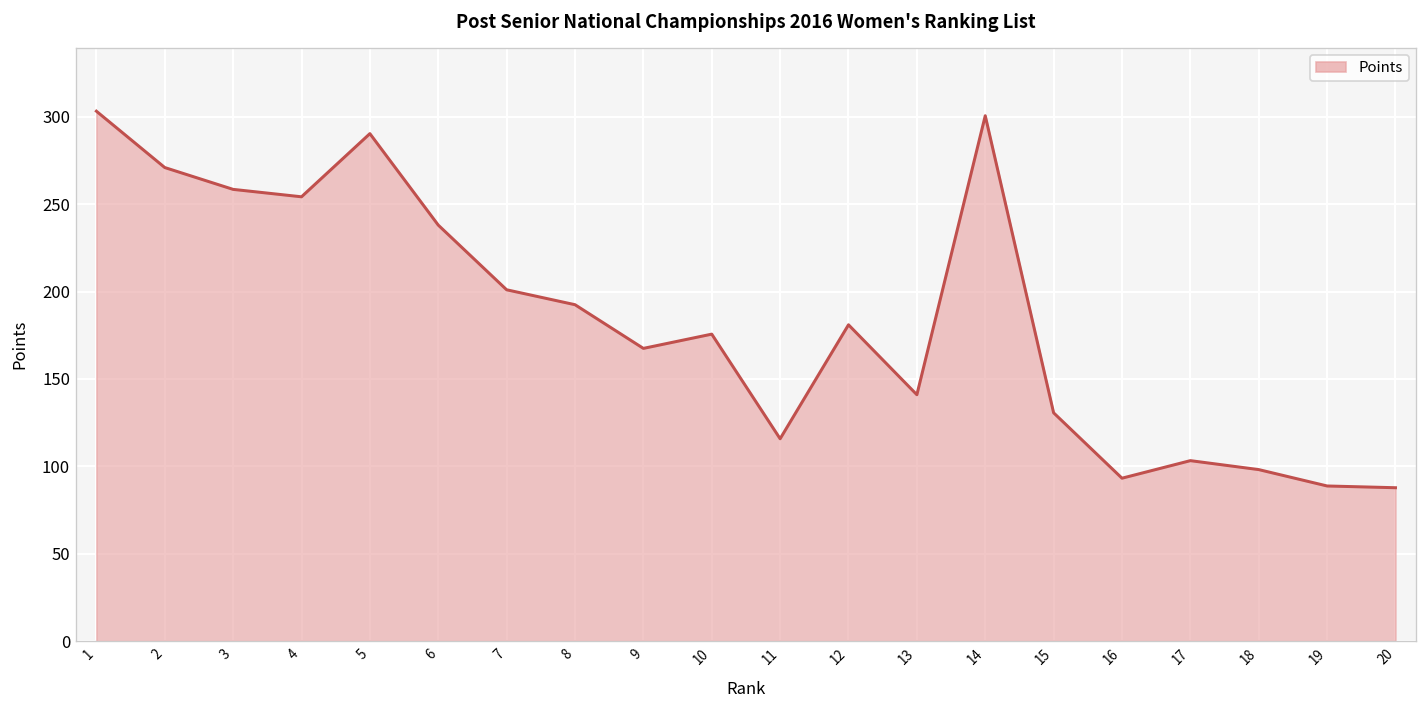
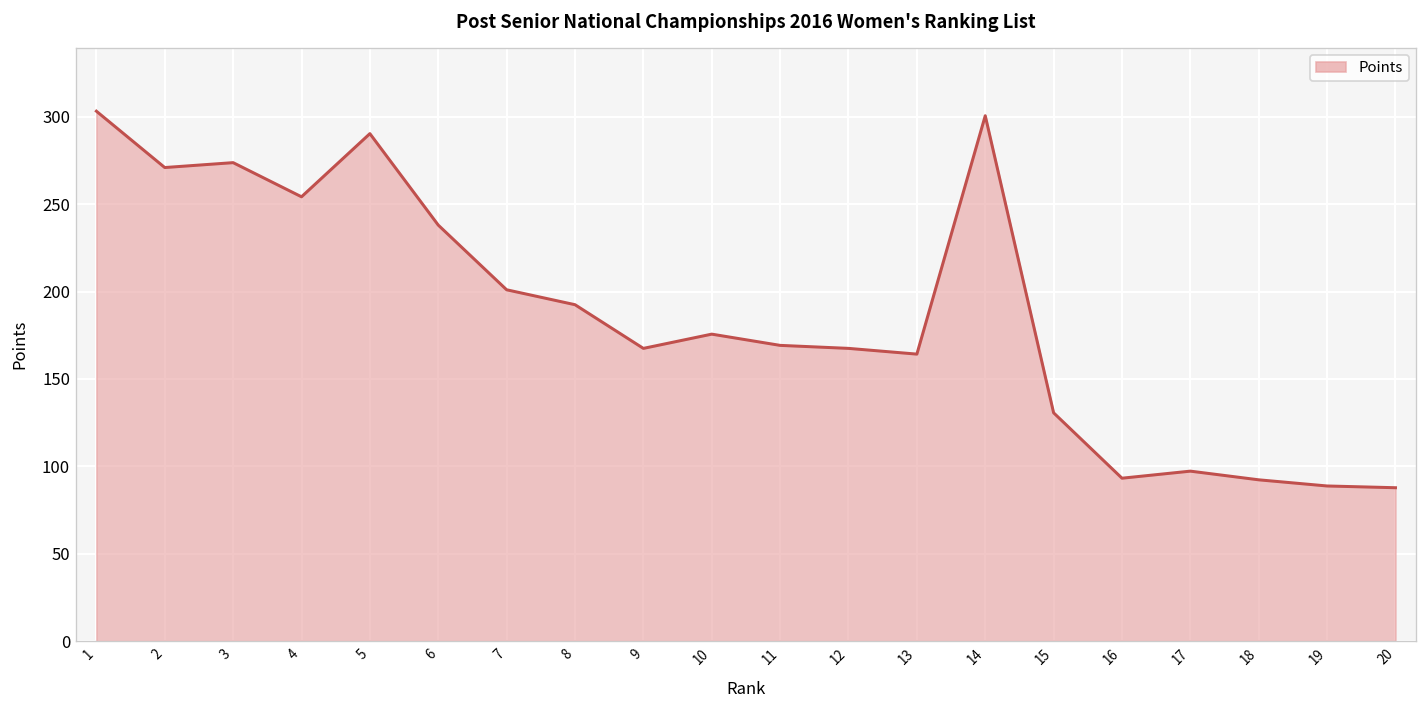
3: 259 -> 274
11: 116 -> 169
12: 181 -> 168
13: 141 -> 164
17: 103 -> 97
18: 98 -> 92
